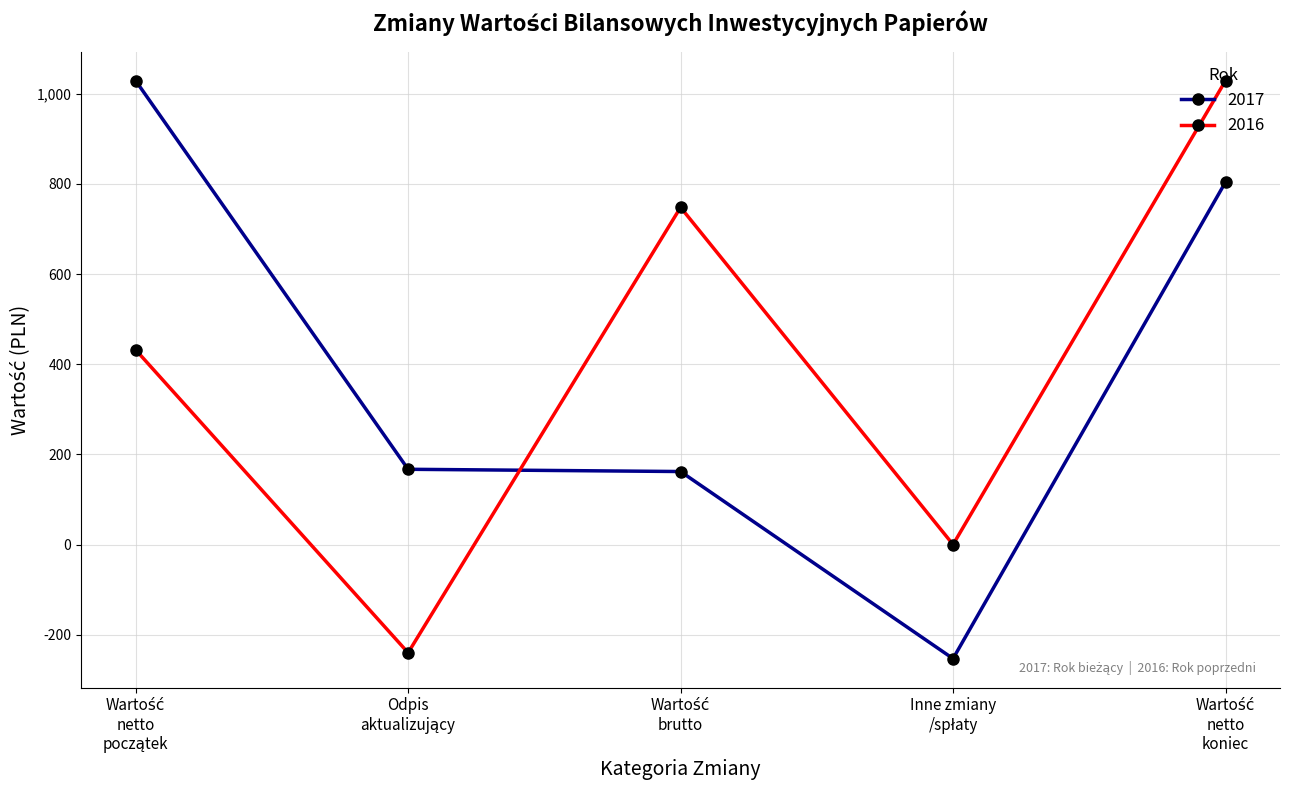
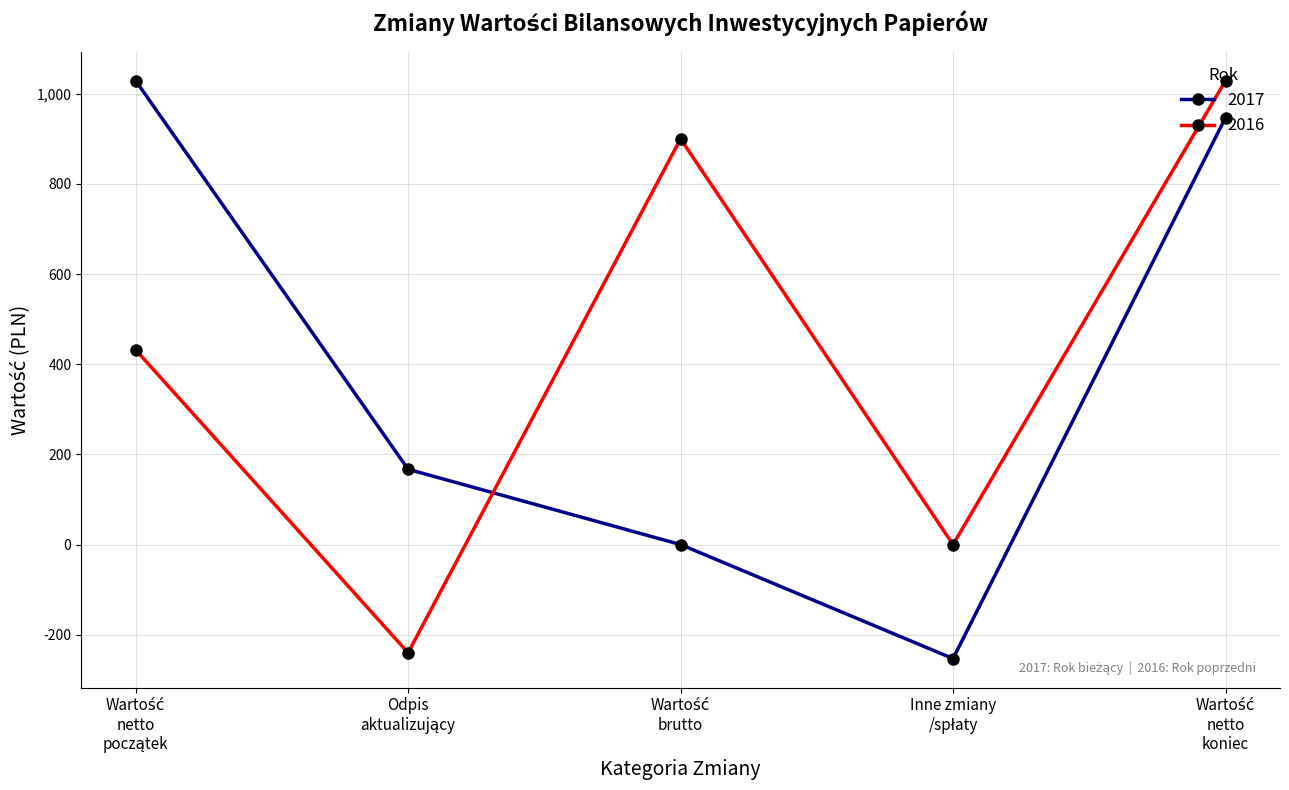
2017, Wartość brutto: 160 -> 0
2016, Wartość brutto: 750 -> 900
2017, Wartość netto koniec: 800 -> 950
